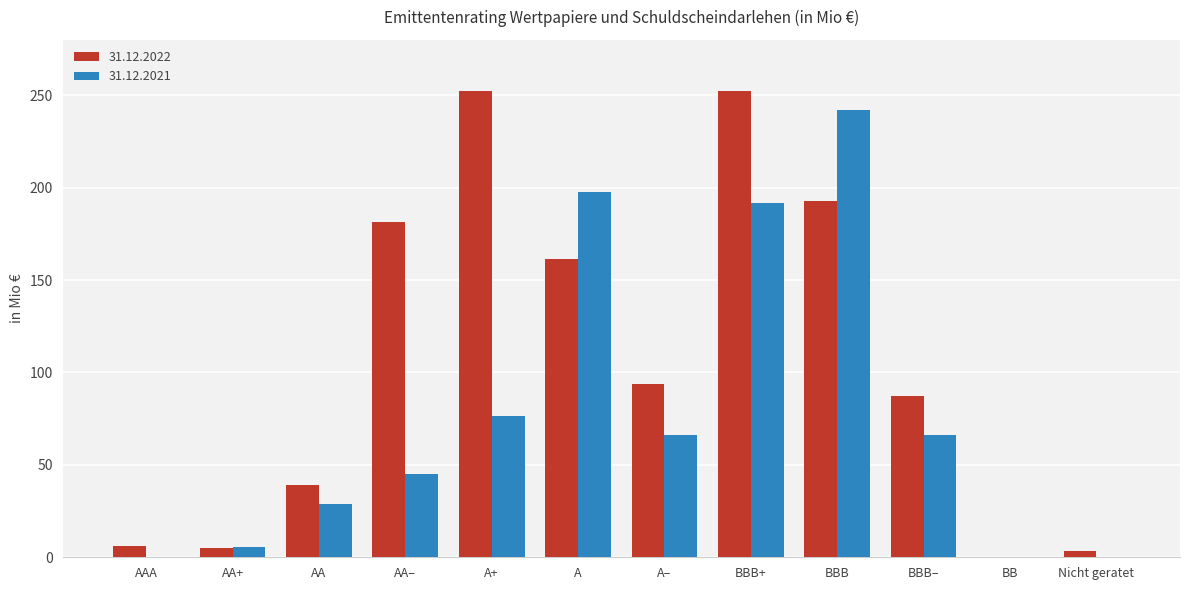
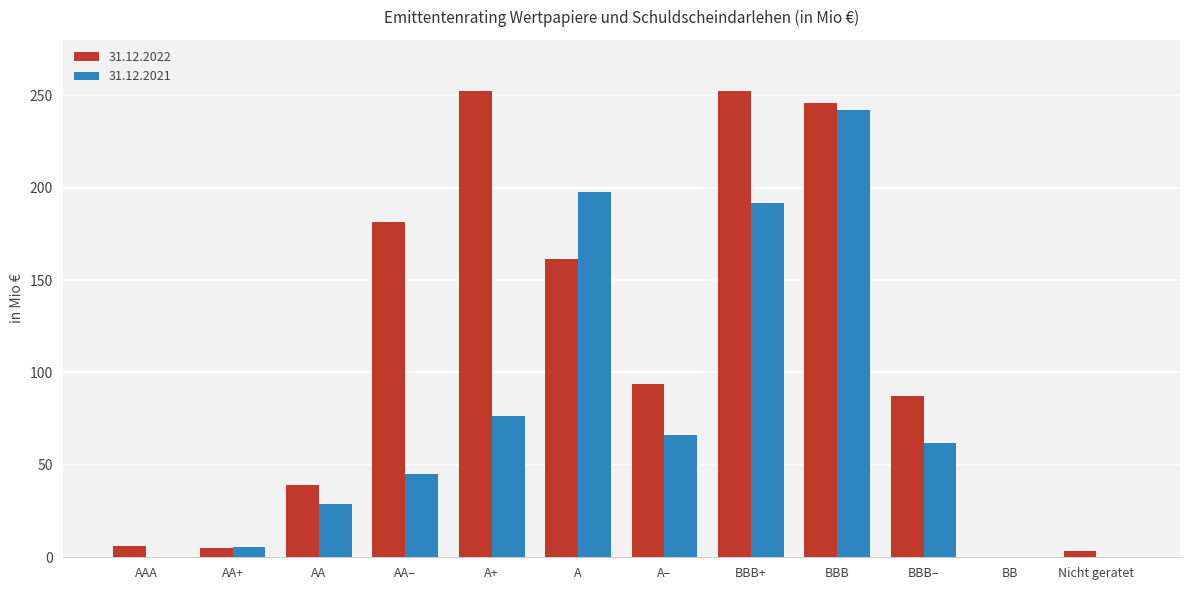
31.12.2022, BBB: 193 -> 246
31.12.2021, BBB–: 66 -> 62
